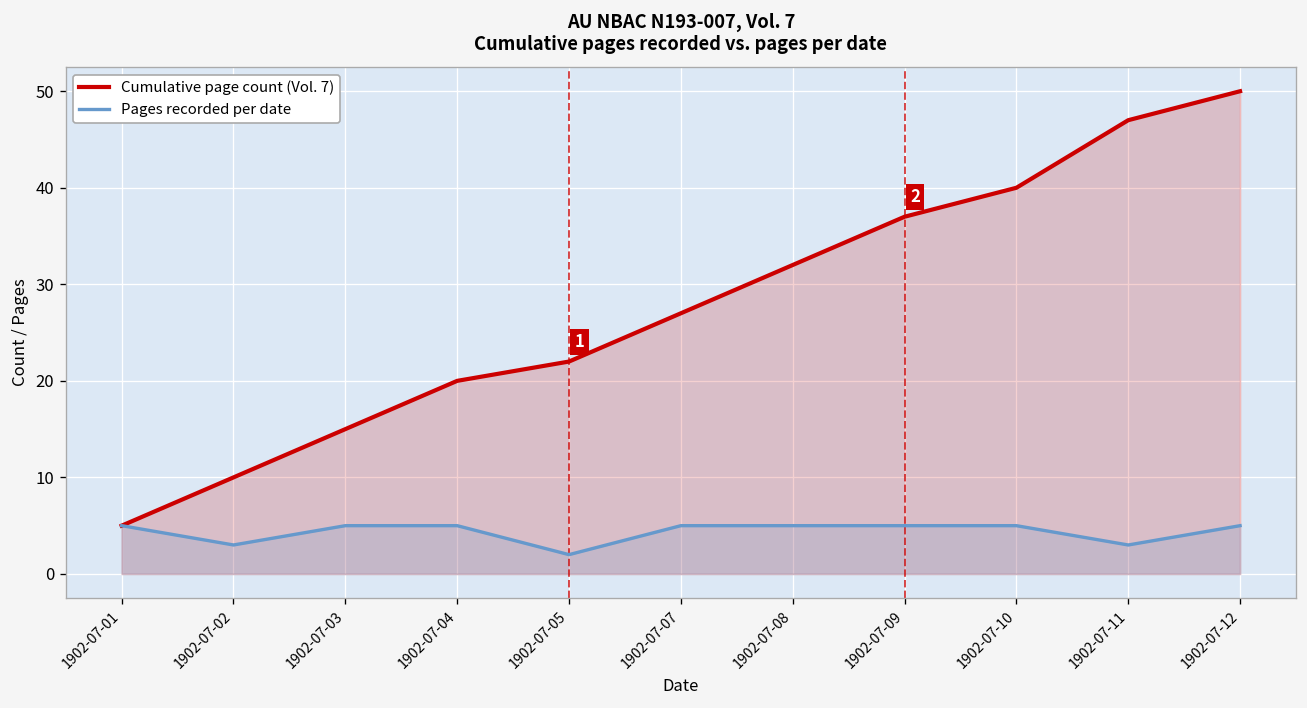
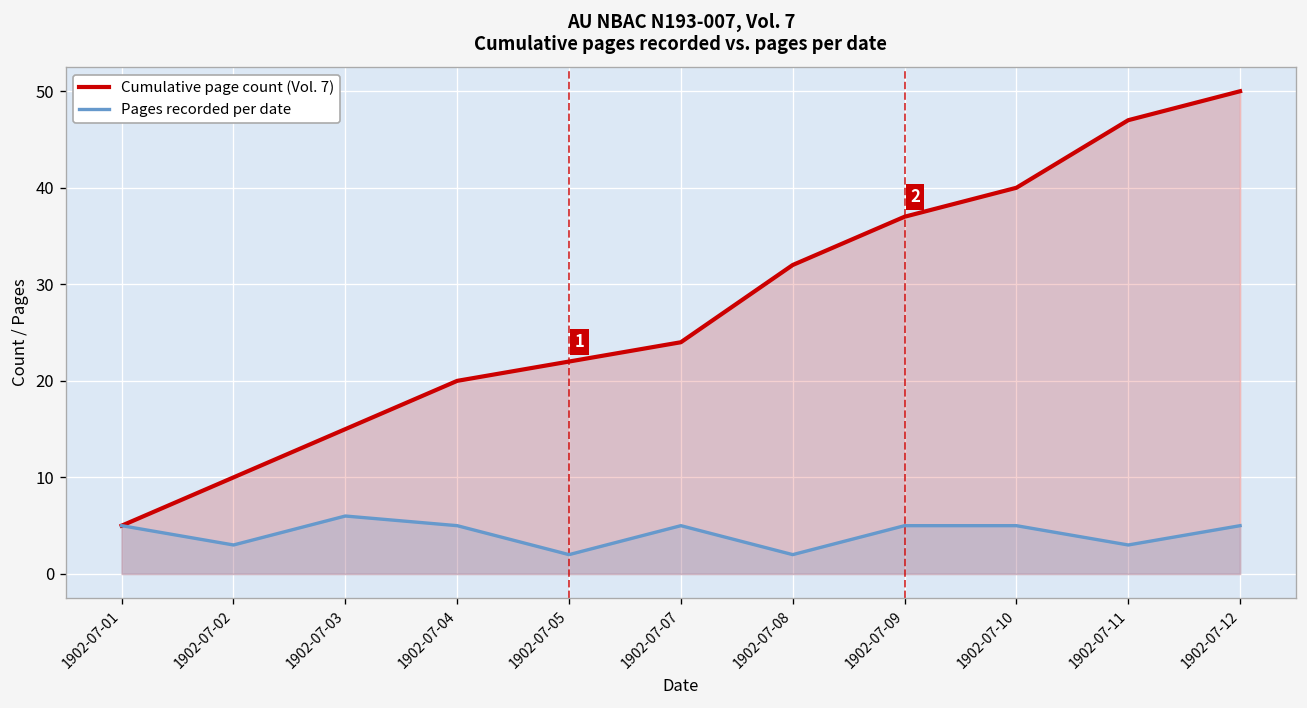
Pages recorded per date, 1902-07-03: 5 -> 6
Cumulative page count (Vol. 7), 1902-07-07: 27 -> 24
Pages recorded per date, 1902-07-08: 5 -> 2
